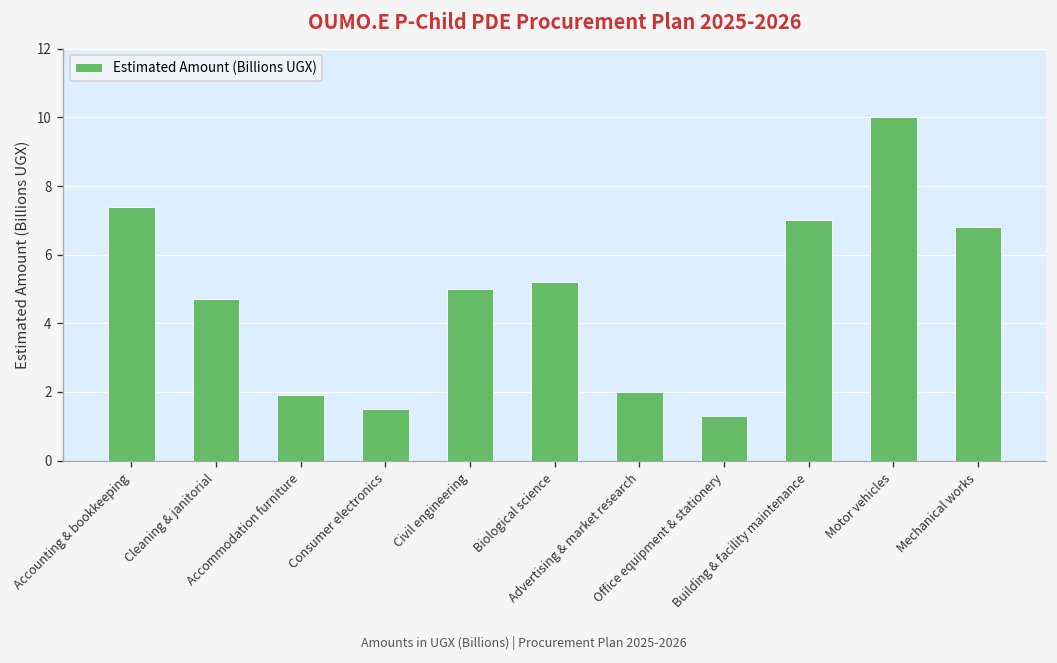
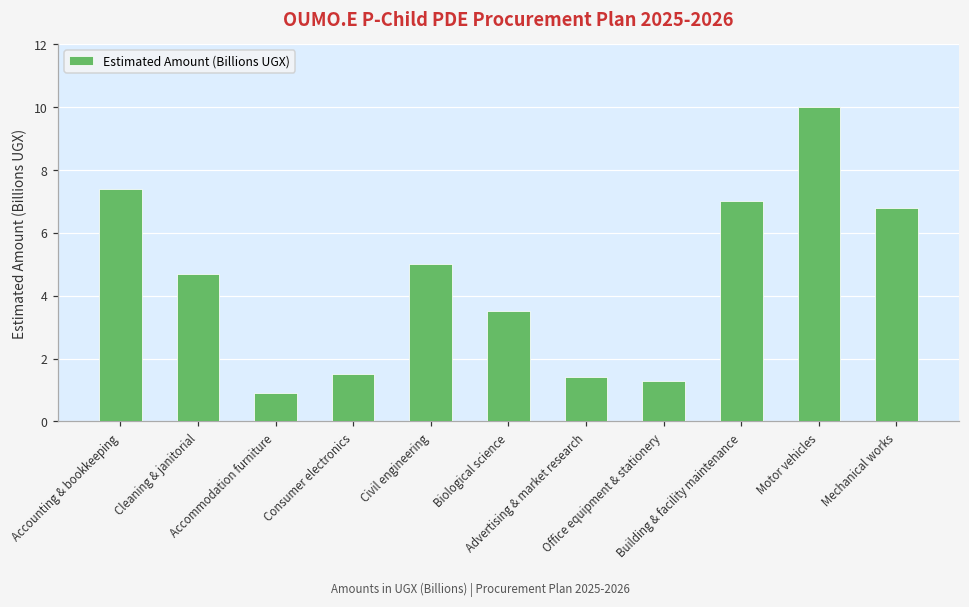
Accommodation furniture: 1.9 -> 0.9
Biological science: 5.2 -> 3.5
Advertising & market research: 2.0 -> 1.4
